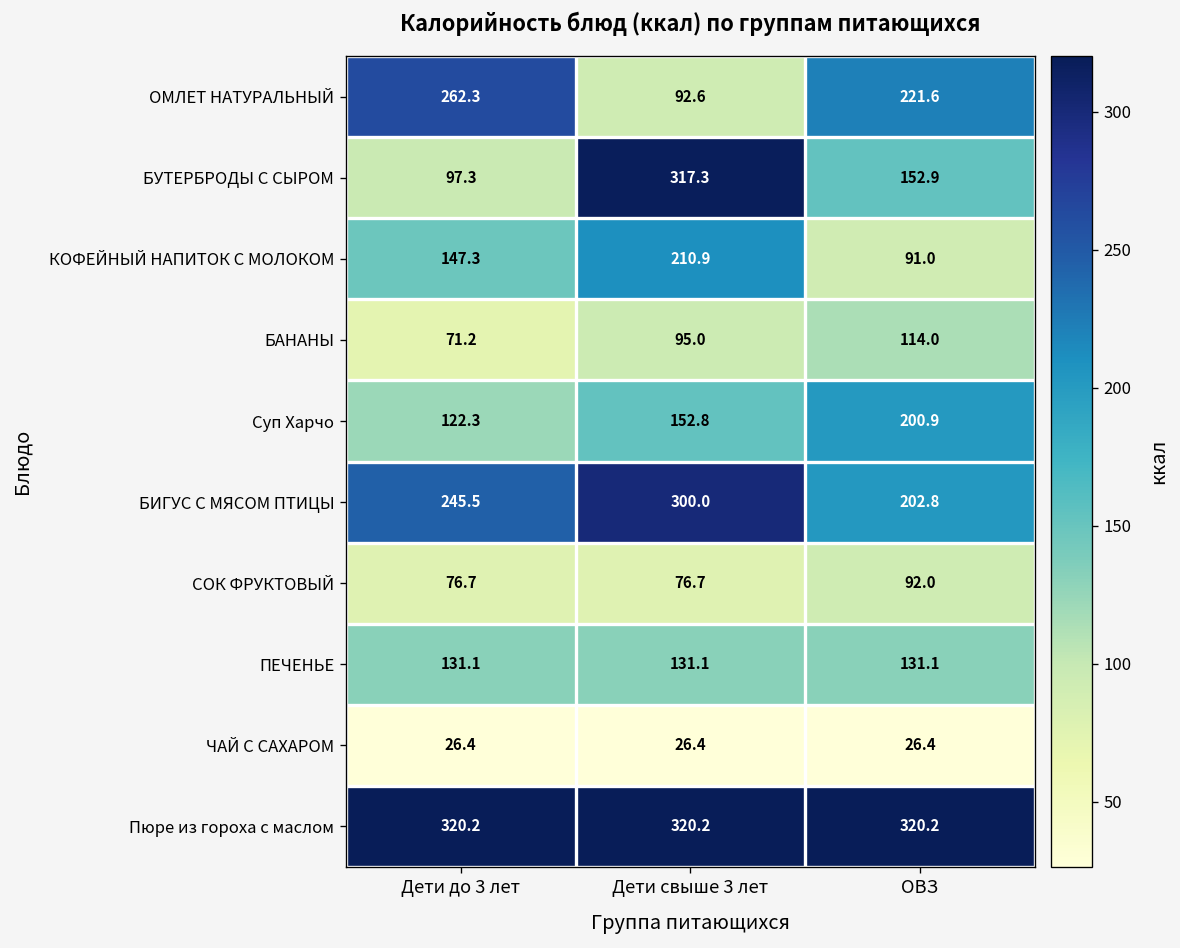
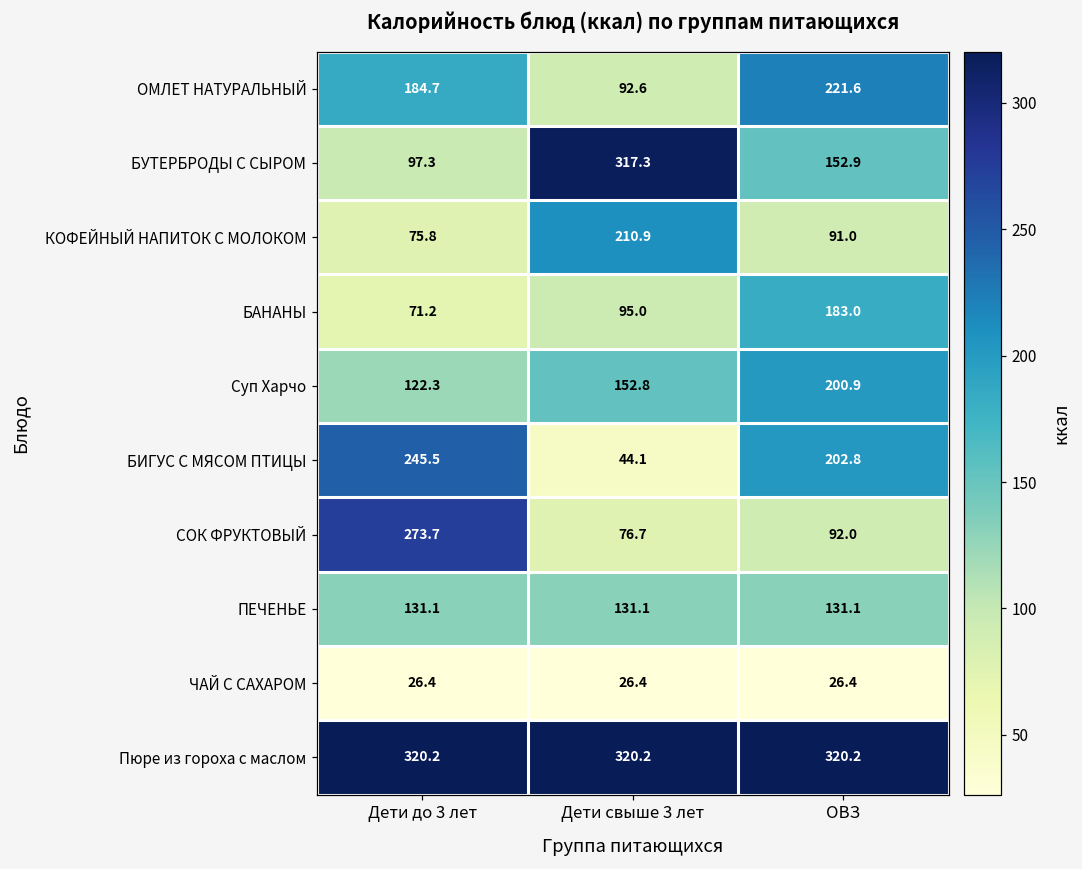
ОМЛЕТ НАТУРАЛЬНЫЙ, Дети до 3 лет: 262.3 -> 184.7
КОФЕЙНЫЙ НАПИТОК С МОЛОКОМ, Дети до 3 лет: 147.3 -> 75.8
БАНАНЫ, ОВЗ: 114.0 -> 183.0
БИГУС С МЯСОМ ПТИЦЫ, Дети свыше 3 лет: 300.0 -> 44.1
СОК ФРУКТОВЫЙ, Дети до 3 лет: 76.7 -> 273.7
